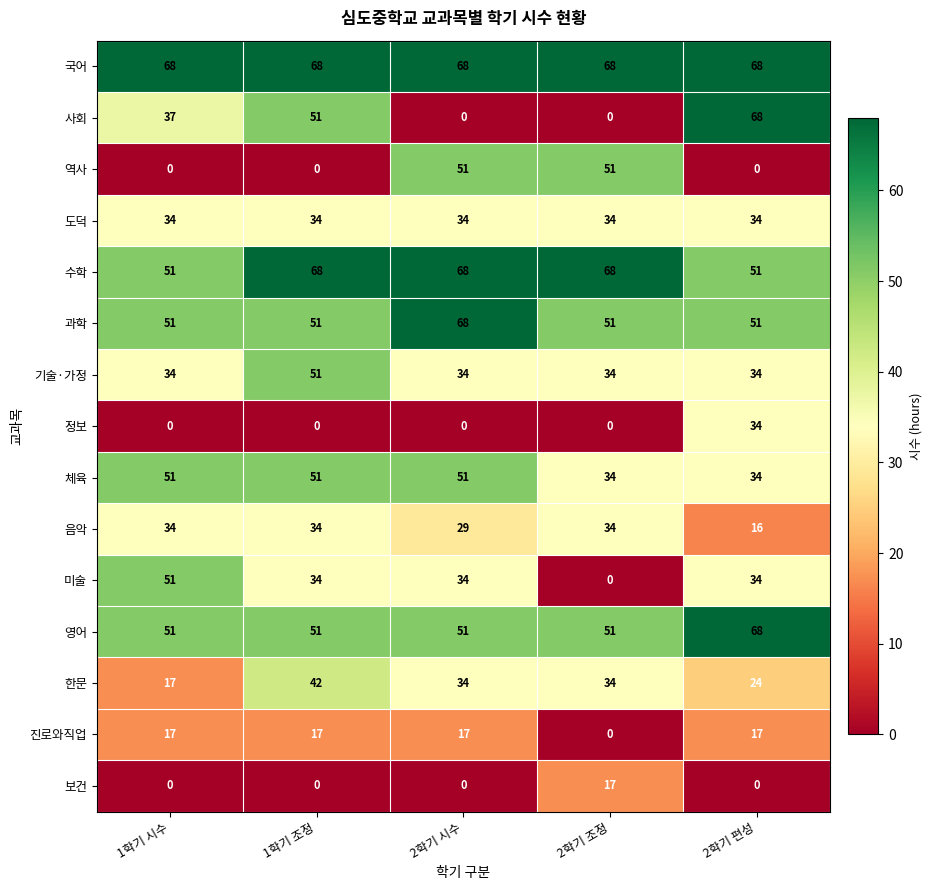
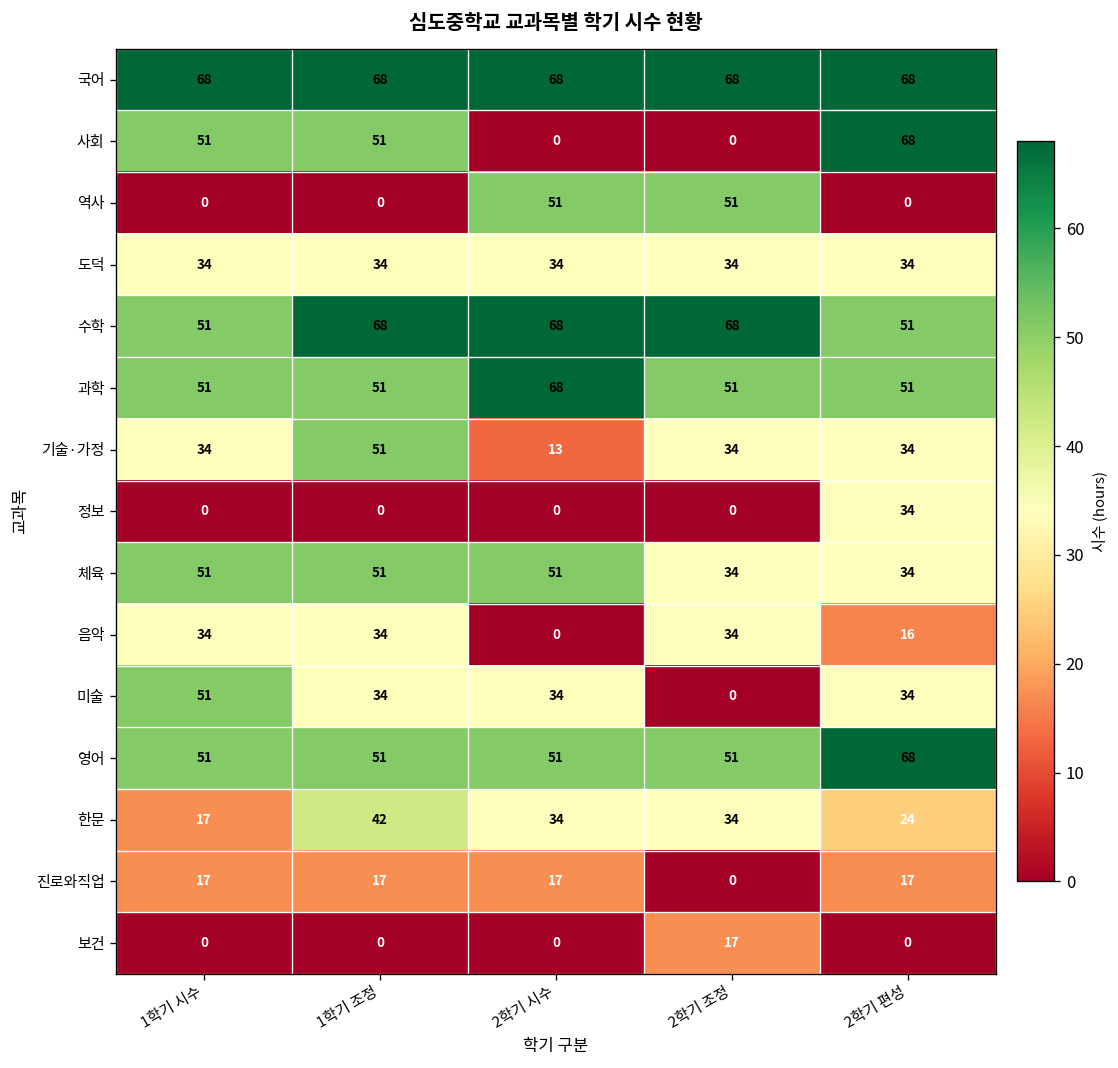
사회, 1학기 시수: 37 -> 51
기술·가정, 2학기 시수: 34 -> 13
음악, 2학기 시수: 29 -> 0
